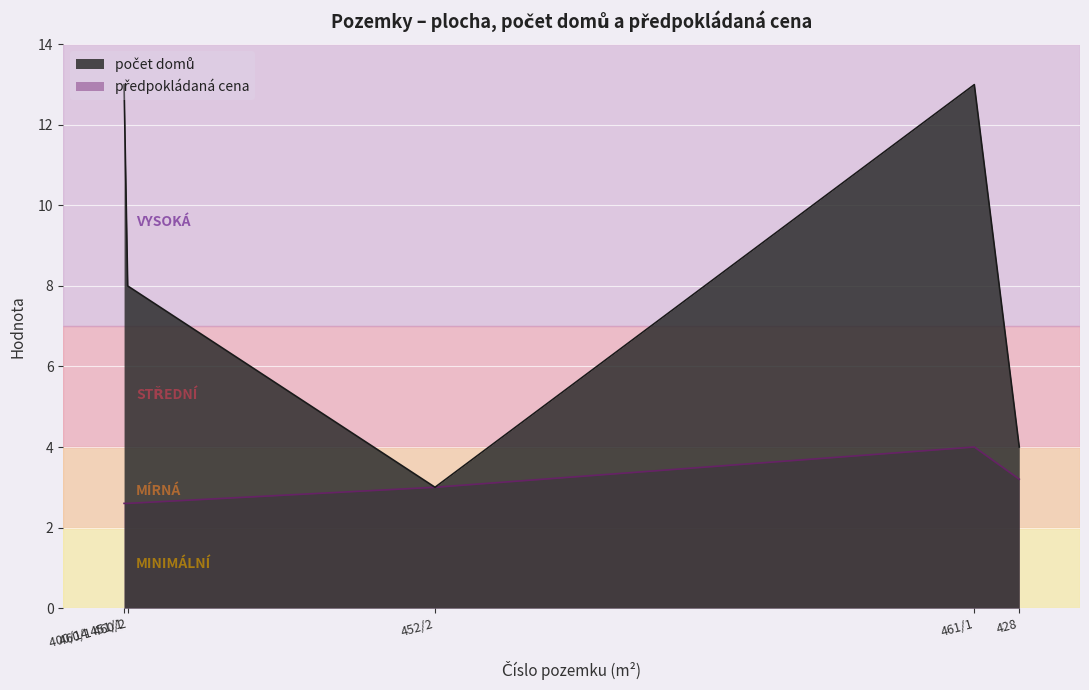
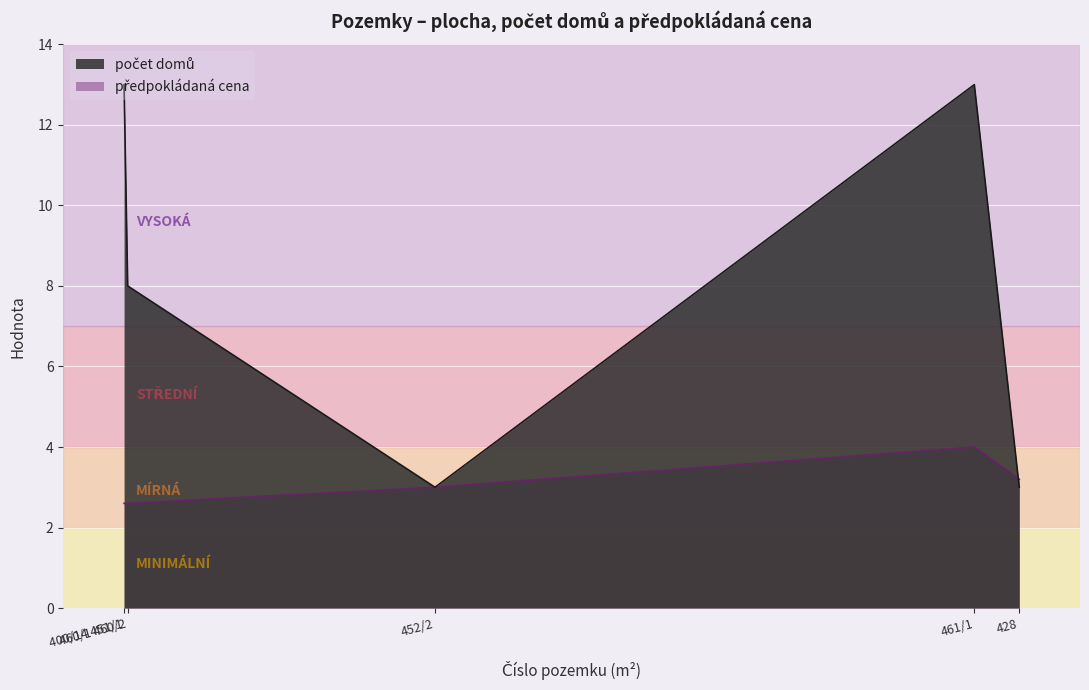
počet domů, 428: 4 -> 3
